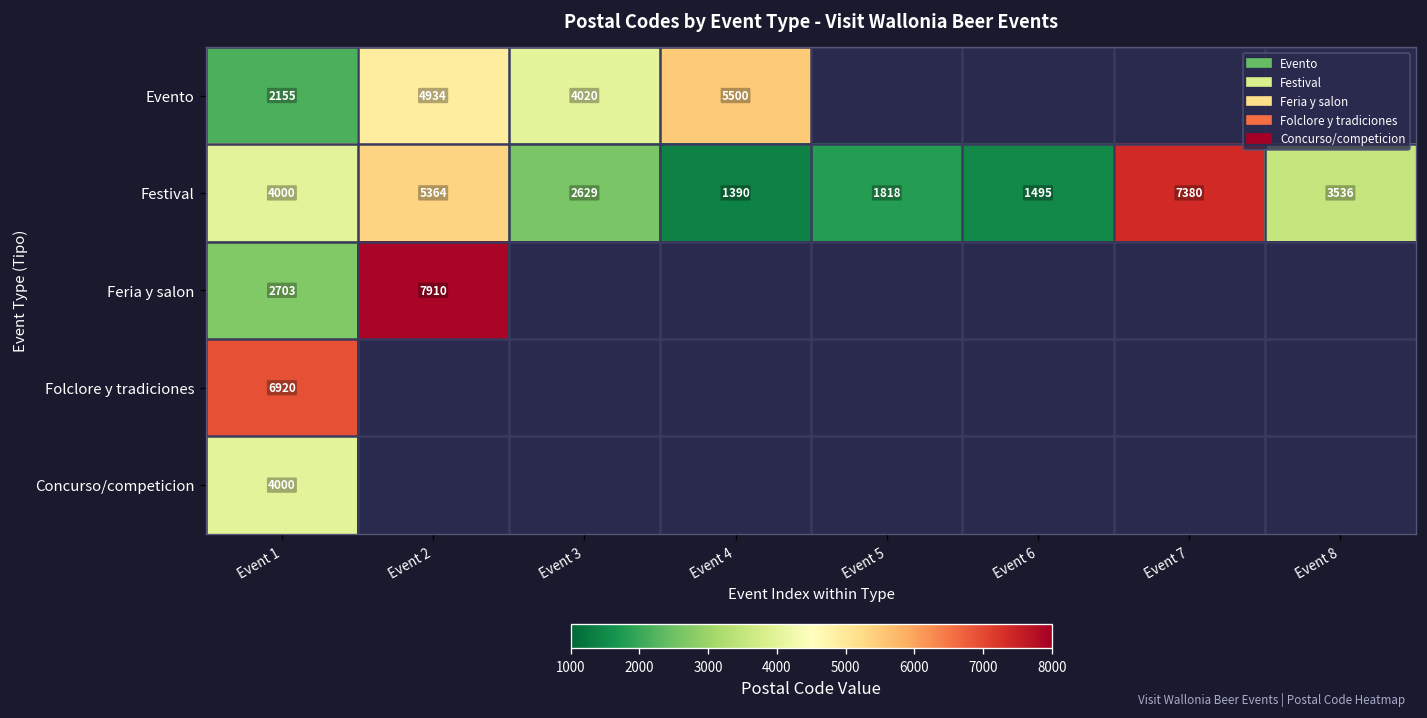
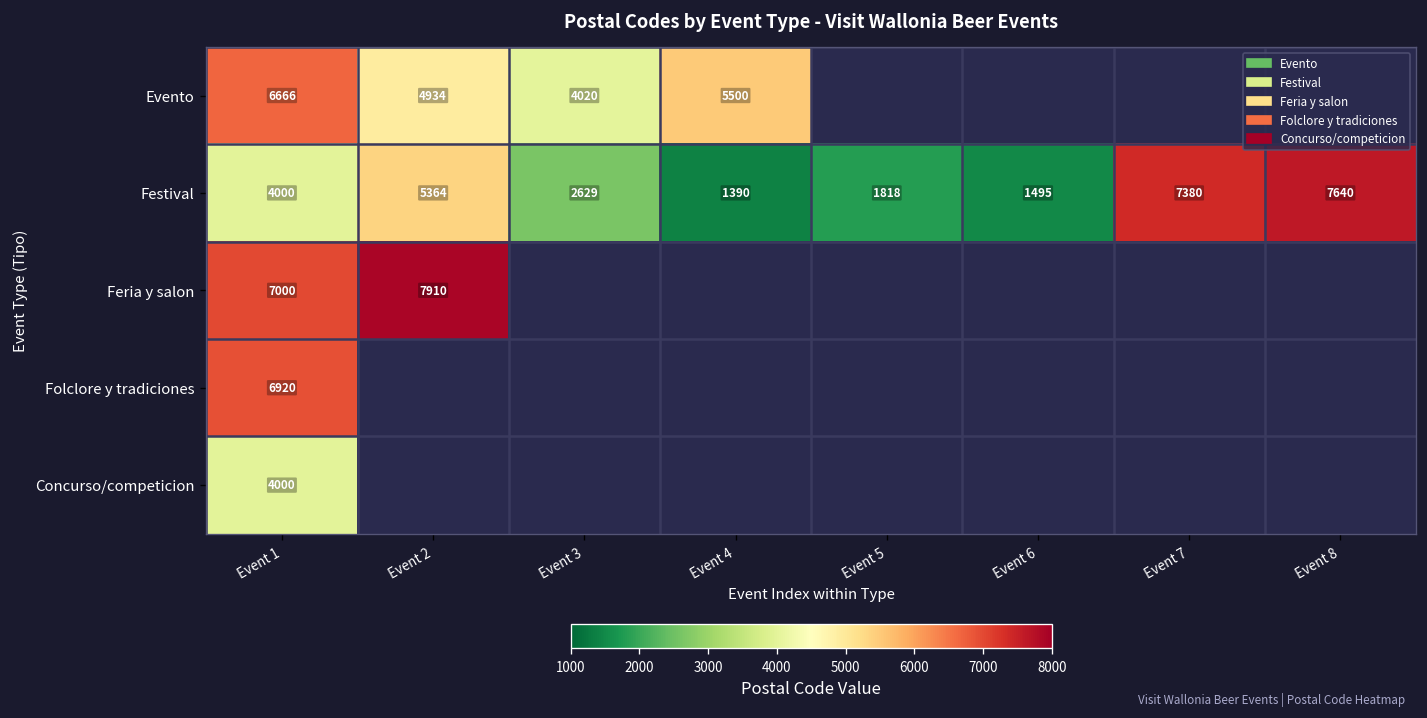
Evento, Event 1: 2155 -> 6666
Festival, Event 8: 3536 -> 7640
Feria y salon, Event 1: 2703 -> 7000
